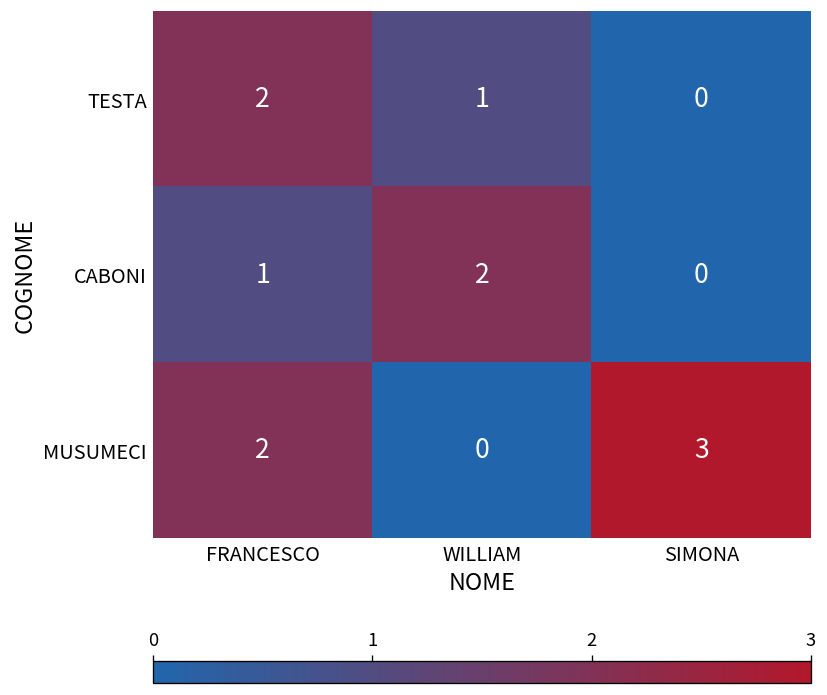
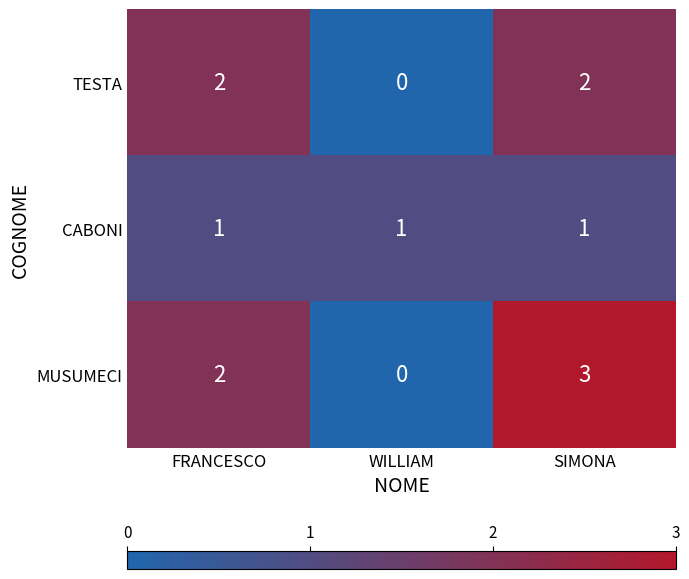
TESTA, WILLIAM: 1 -> 0
TESTA, SIMONA: 0 -> 2
CABONI, WILLIAM: 2 -> 1
CABONI, SIMONA: 0 -> 1
